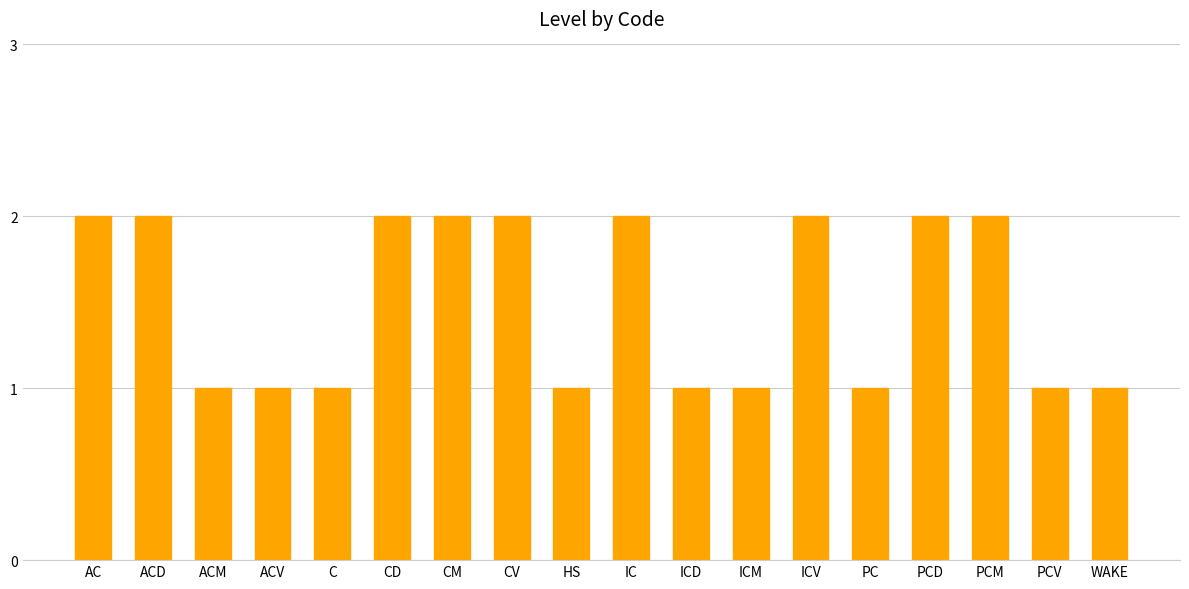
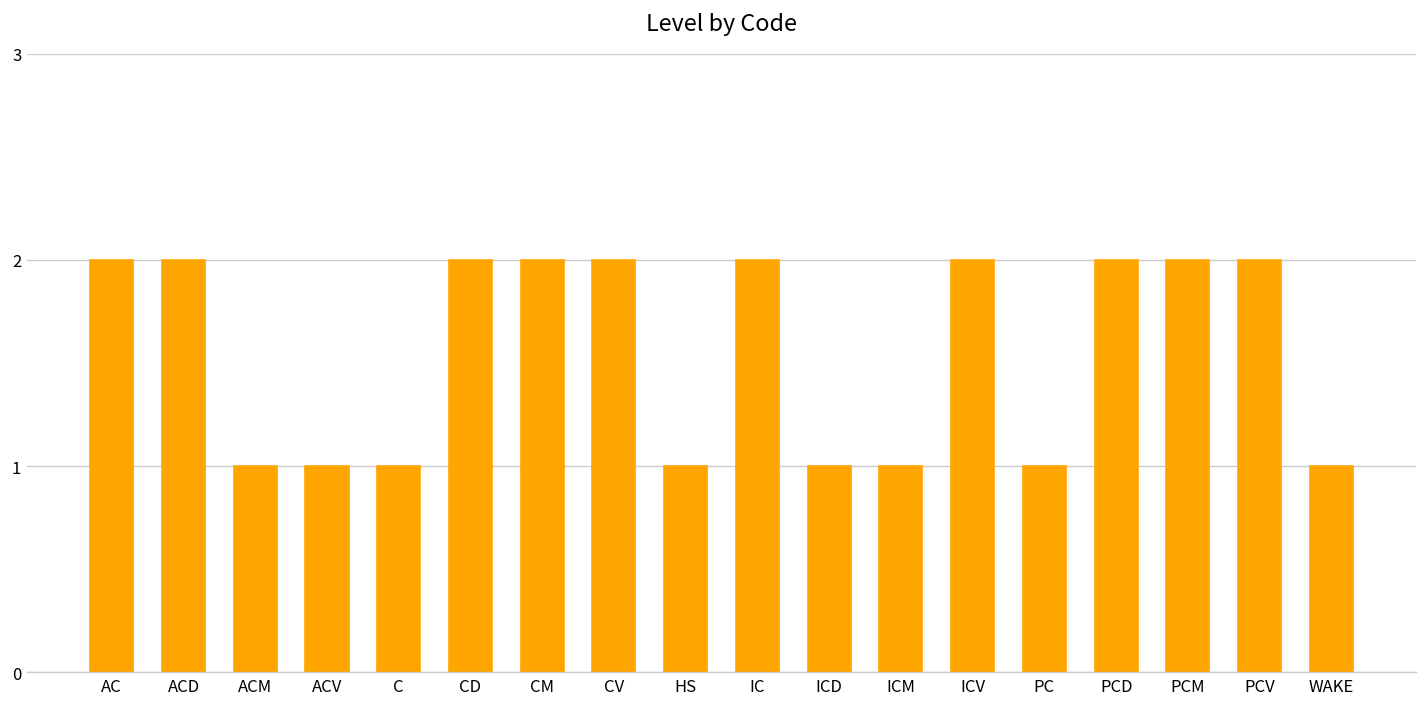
PCV: 1 -> 2
